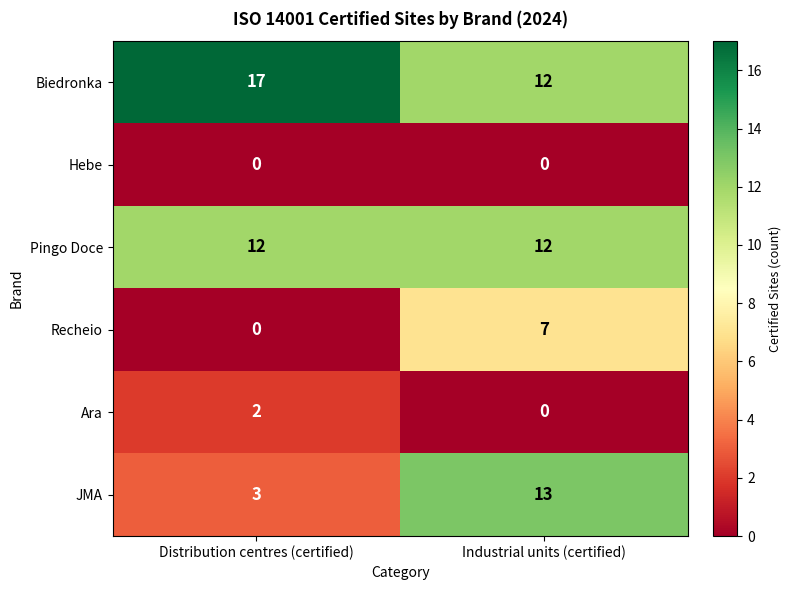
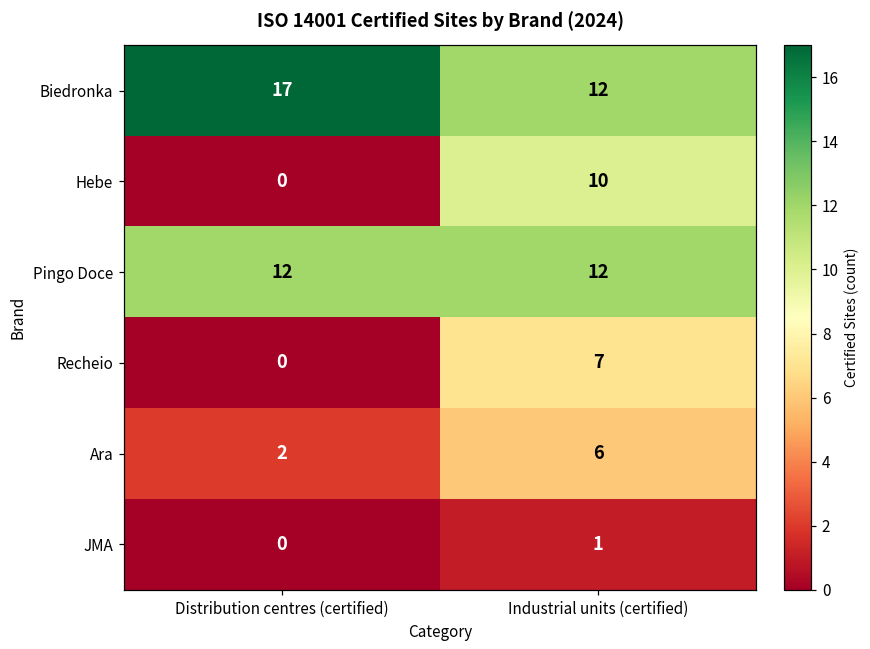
Hebe, Industrial units (certified): 0 -> 10
Ara, Industrial units (certified): 0 -> 6
JMA, Distribution centres (certified): 3 -> 0
JMA, Industrial units (certified): 13 -> 1
